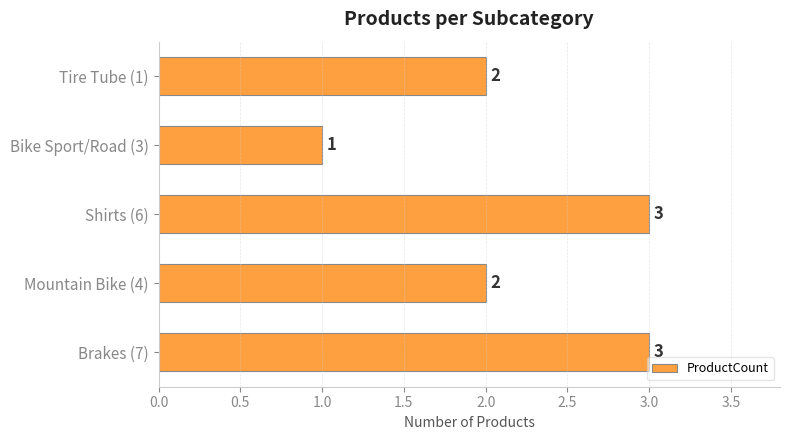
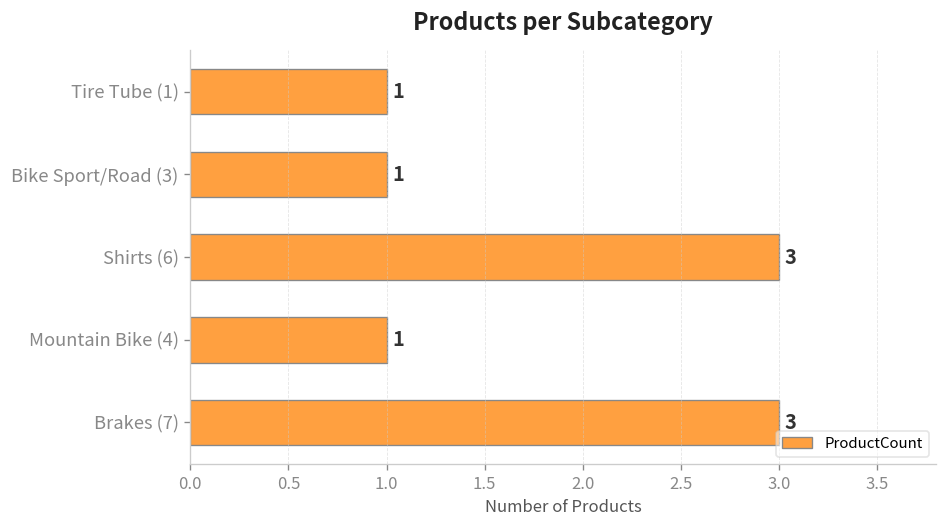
Tire Tube (1): 2 -> 1
Mountain Bike (4): 2 -> 1
